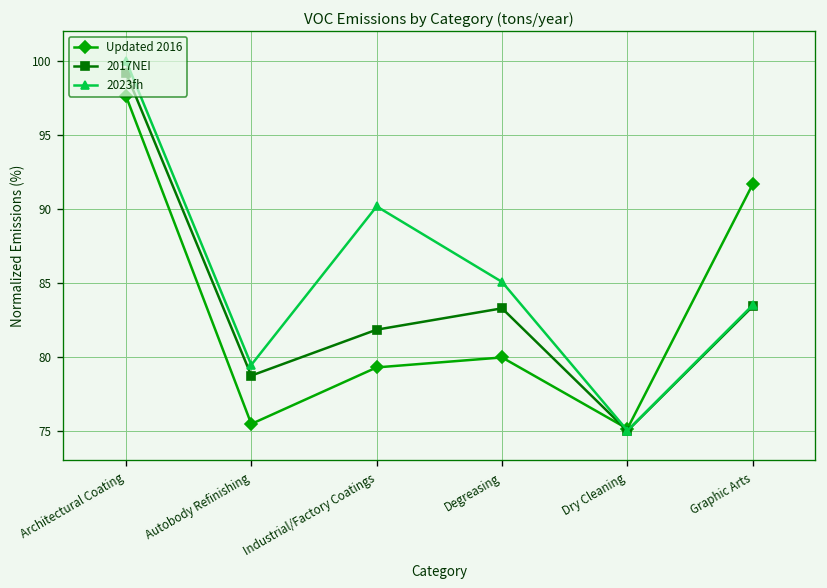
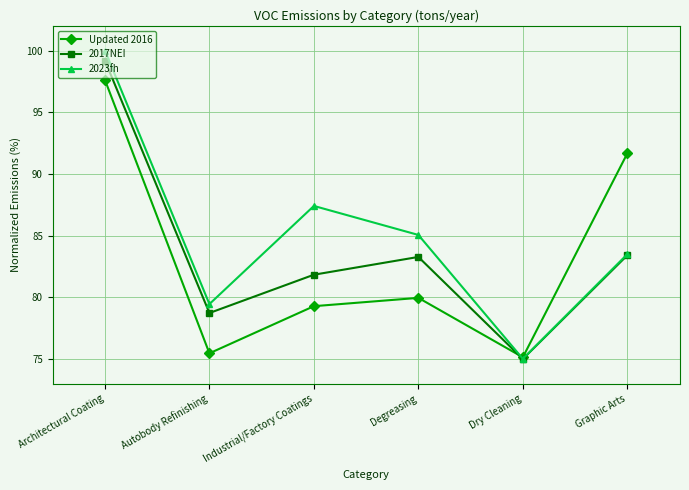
2023fh, Industrial/Factory Coatings: 90.2 -> 87.4
